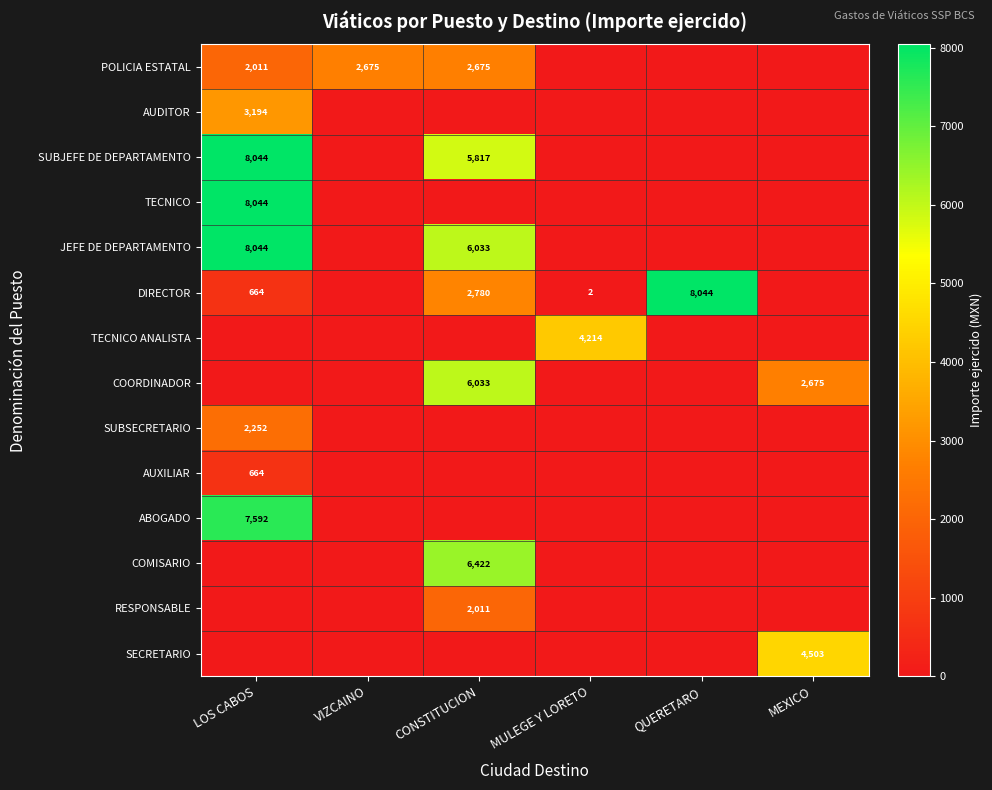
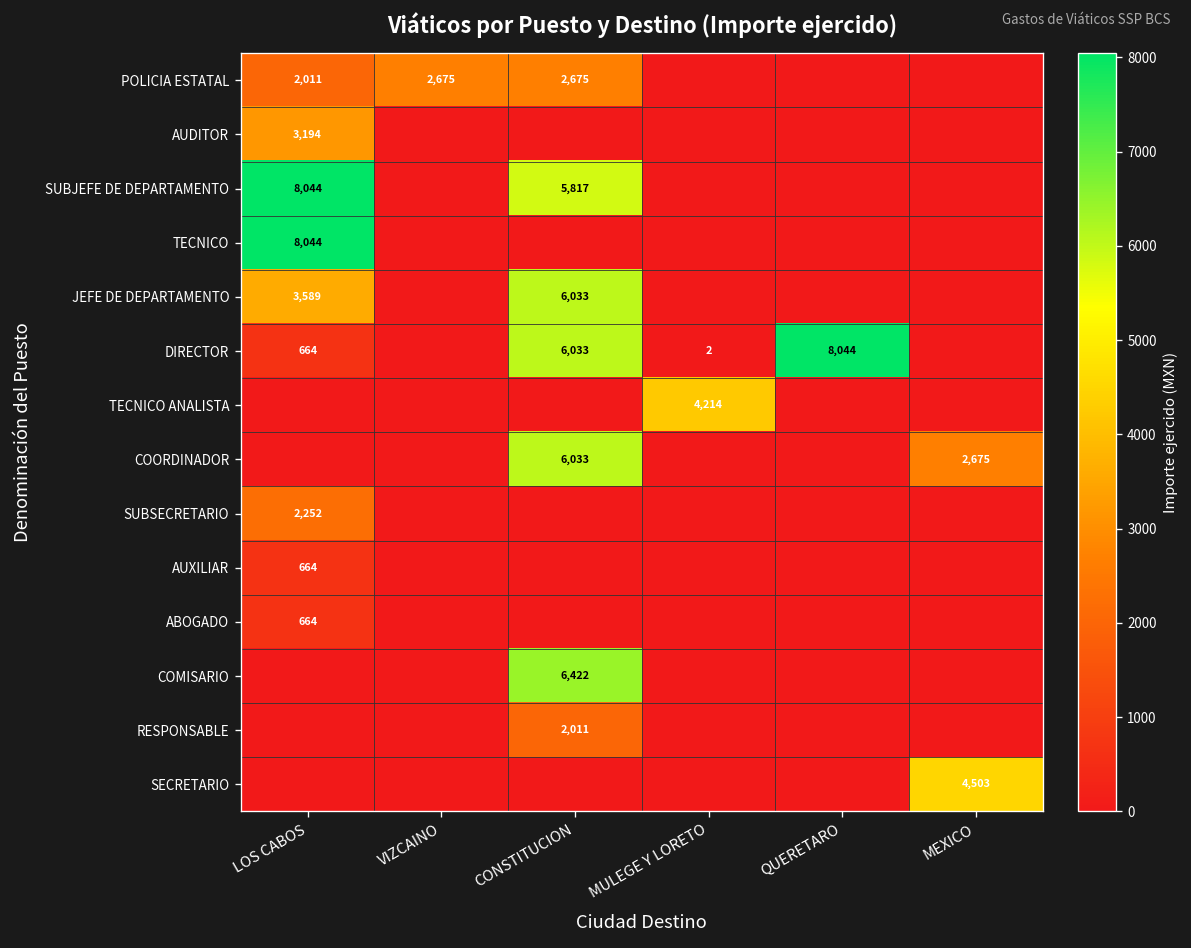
JEFE DE DEPARTAMENTO, LOS CABOS: 8,044 -> 3,589
DIRECTOR, CONSTITUCION: 2,780 -> 6,033
ABOGADO, LOS CABOS: 7,592 -> 664
